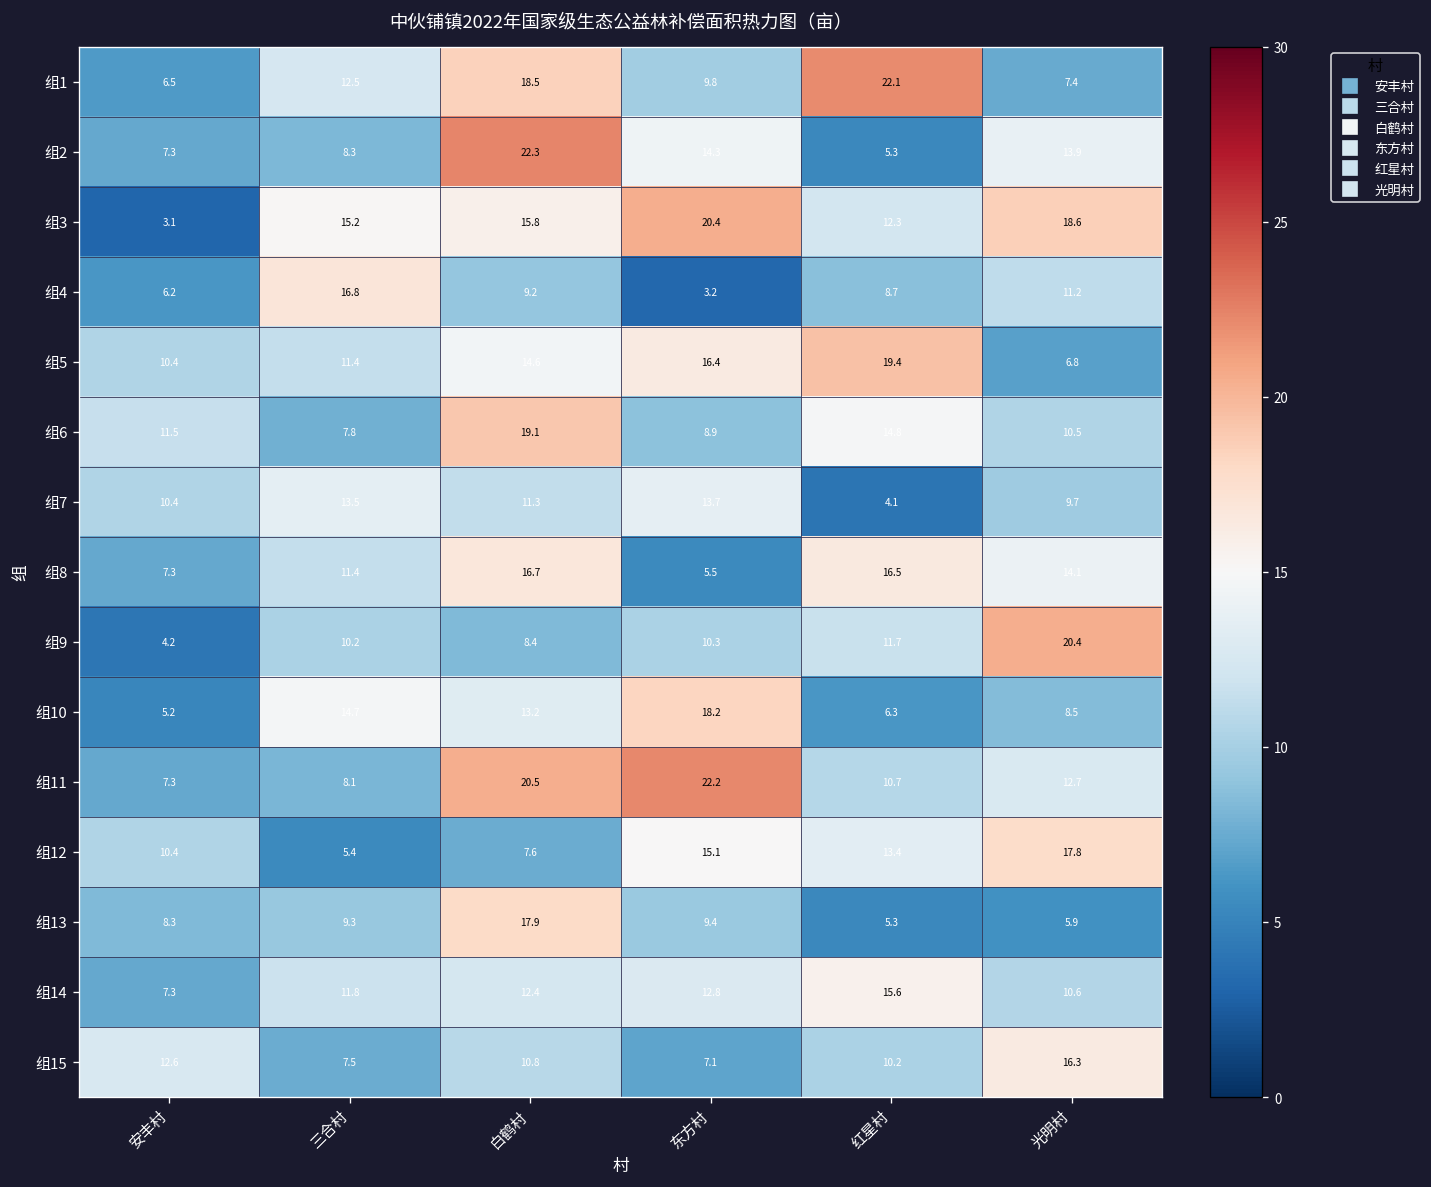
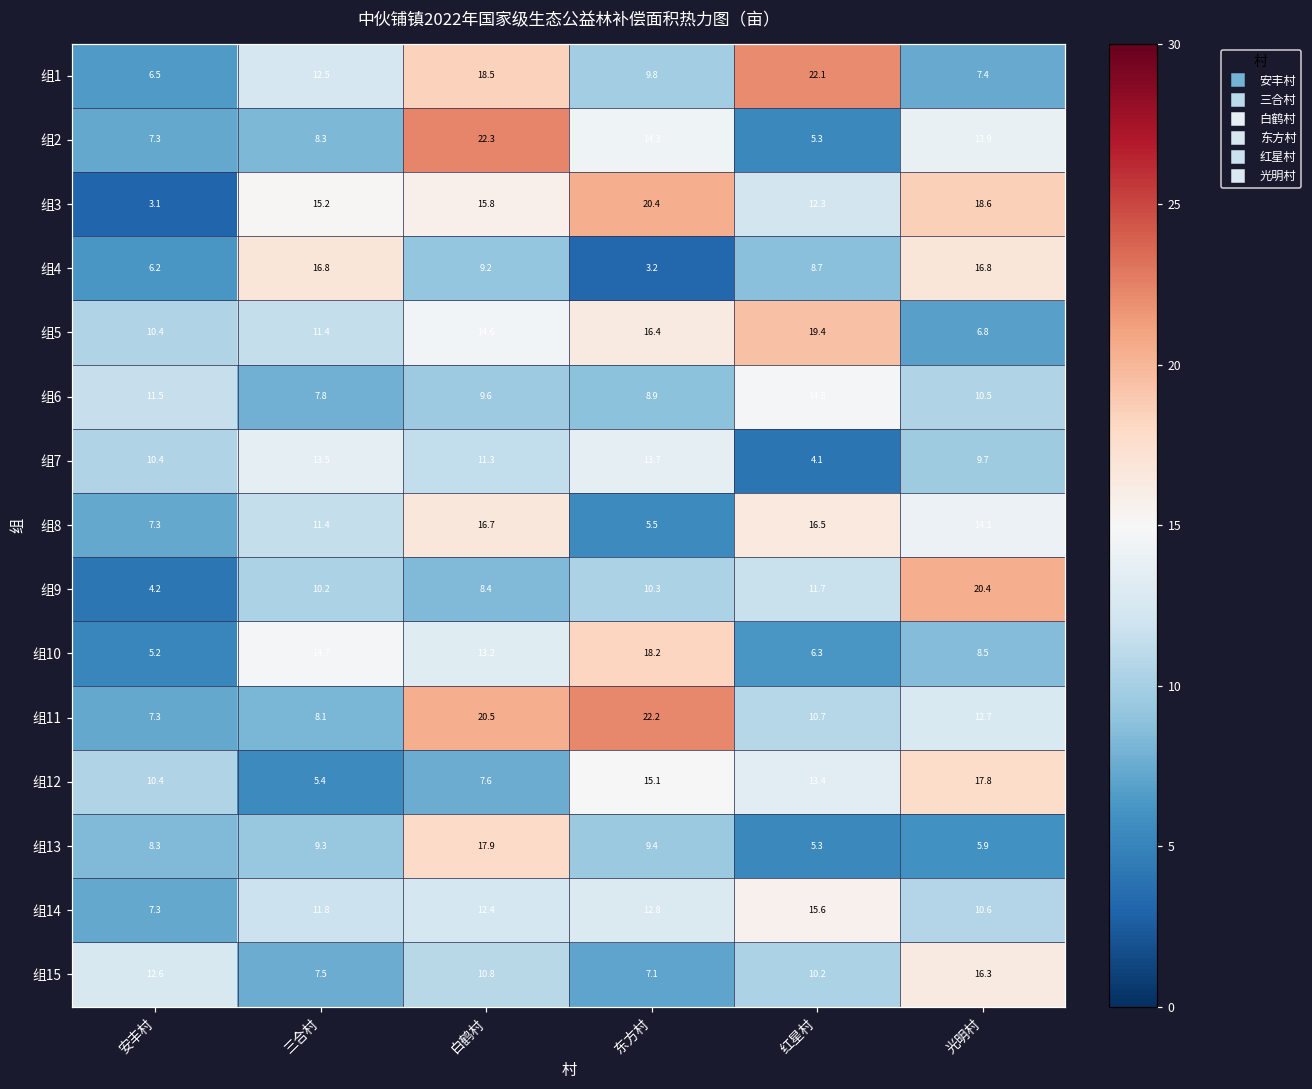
组4, 光明村: 11.2 -> 16.8
组6, 白鹤村: 19.1 -> 9.6
